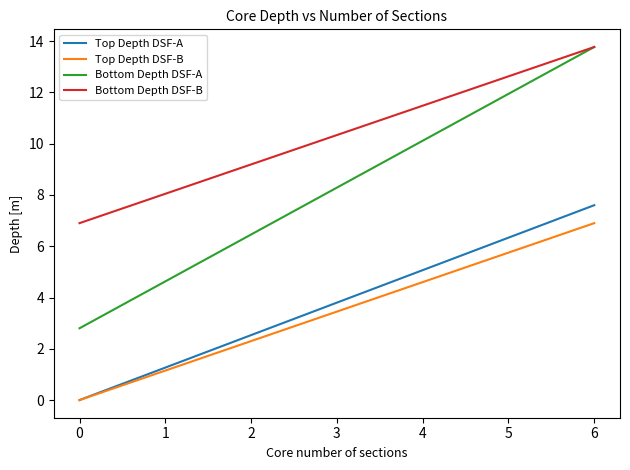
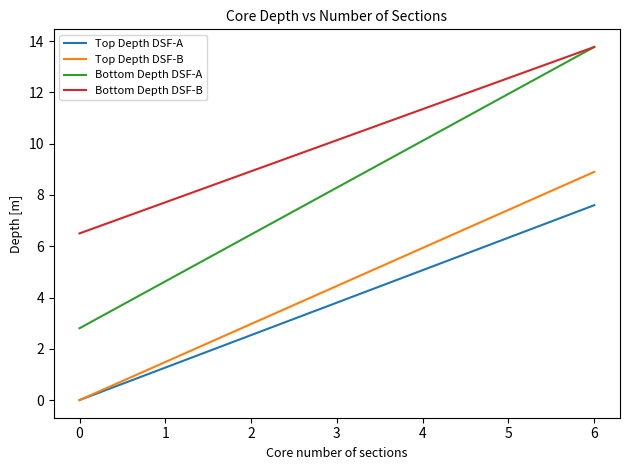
Bottom Depth DSF-B, 0: 6.9 -> 6.5
Top Depth DSF-B, 6: 6.9 -> 8.9
